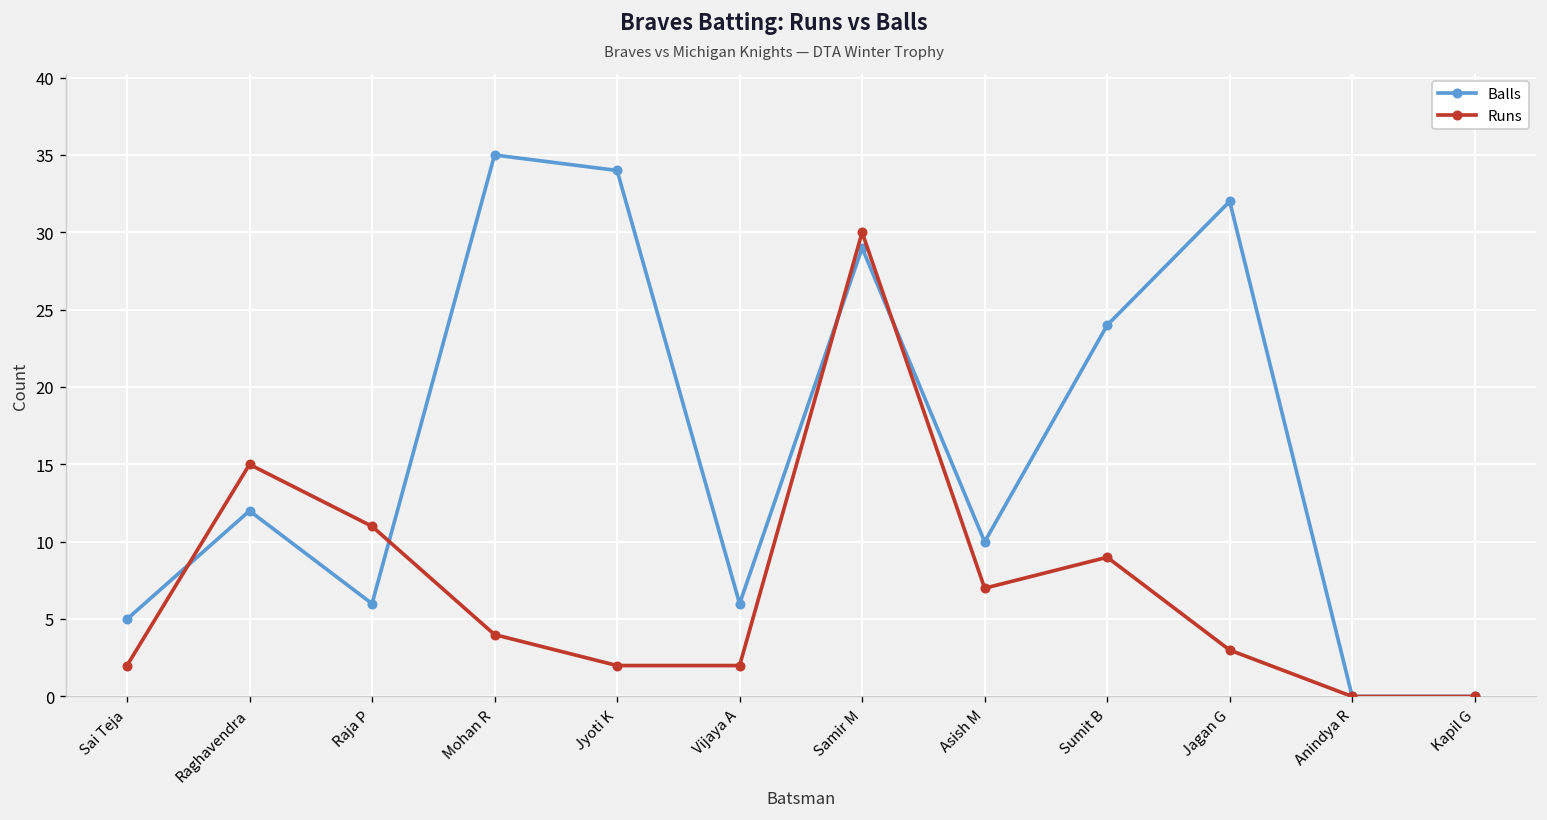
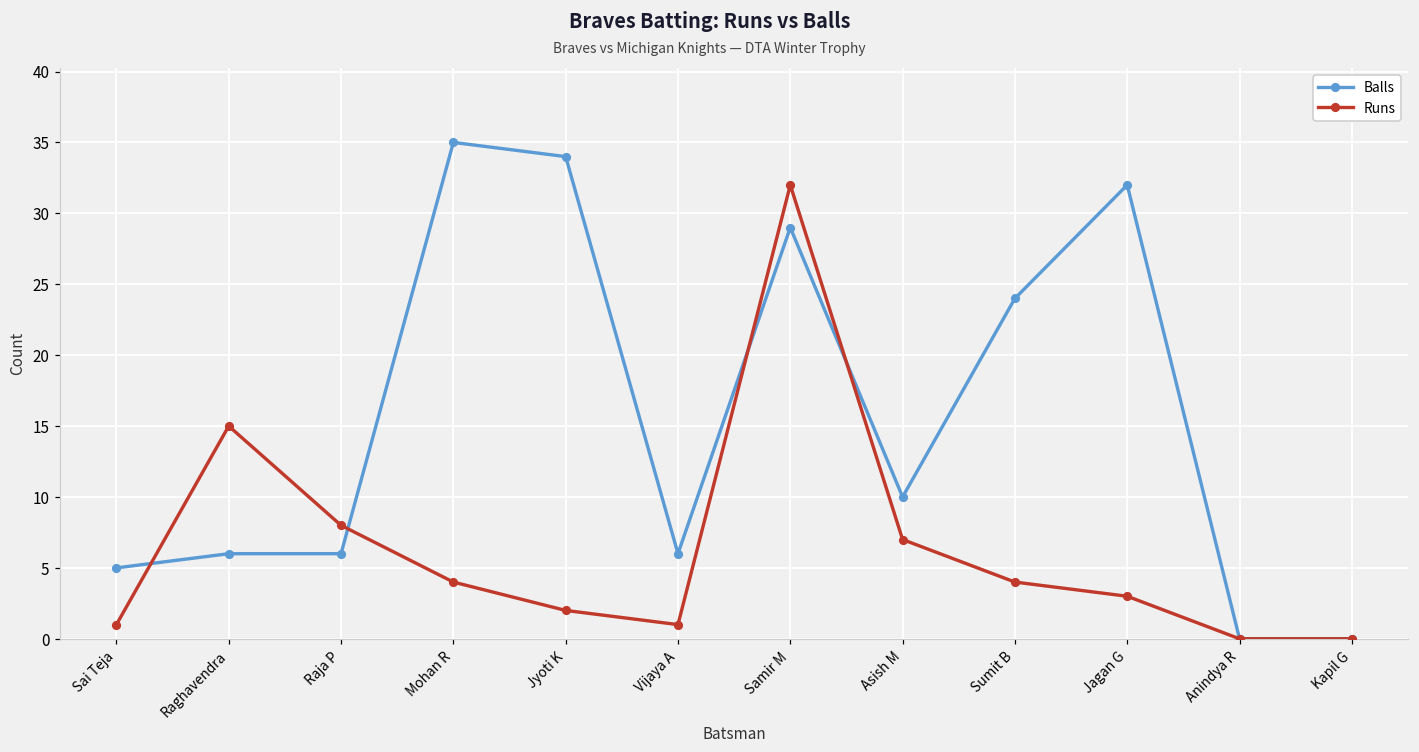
Runs, Sai Teja: 2 -> 1
Balls, Raghavendra: 12 -> 6
Runs, Raja P: 11 -> 8
Runs, Vijaya A: 2 -> 1
Runs, Samir M: 30 -> 32
Runs, Sumit B: 9 -> 4
